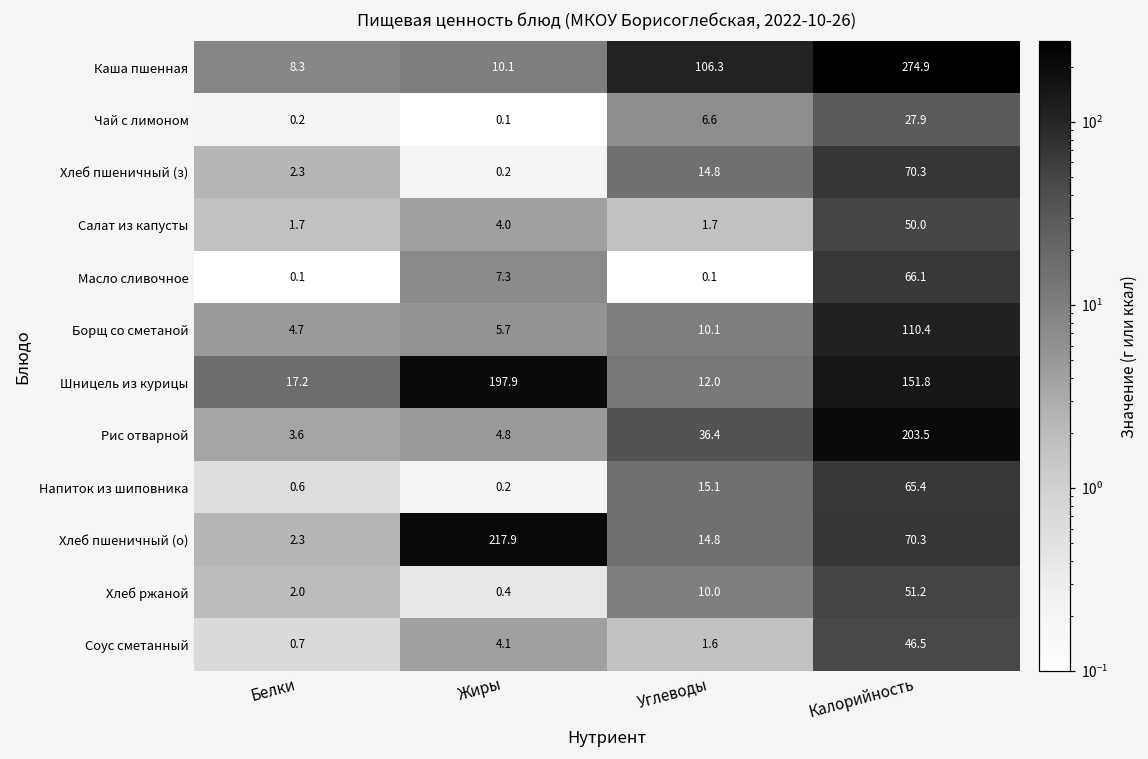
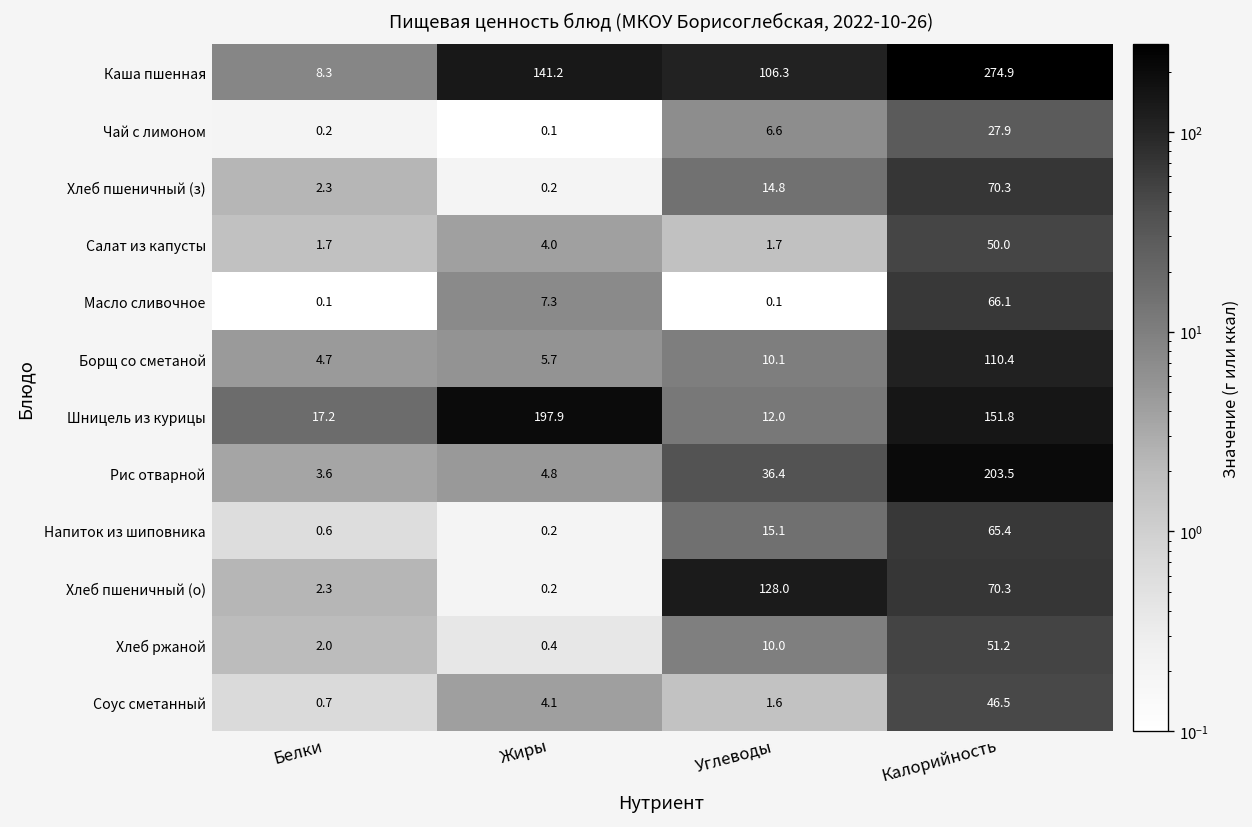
Каша пшенная, Жиры: 10.1 -> 141.2
Хлеб пшеничный (о), Жиры: 217.9 -> 0.2
Хлеб пшеничный (о), Углеводы: 14.8 -> 128.0
